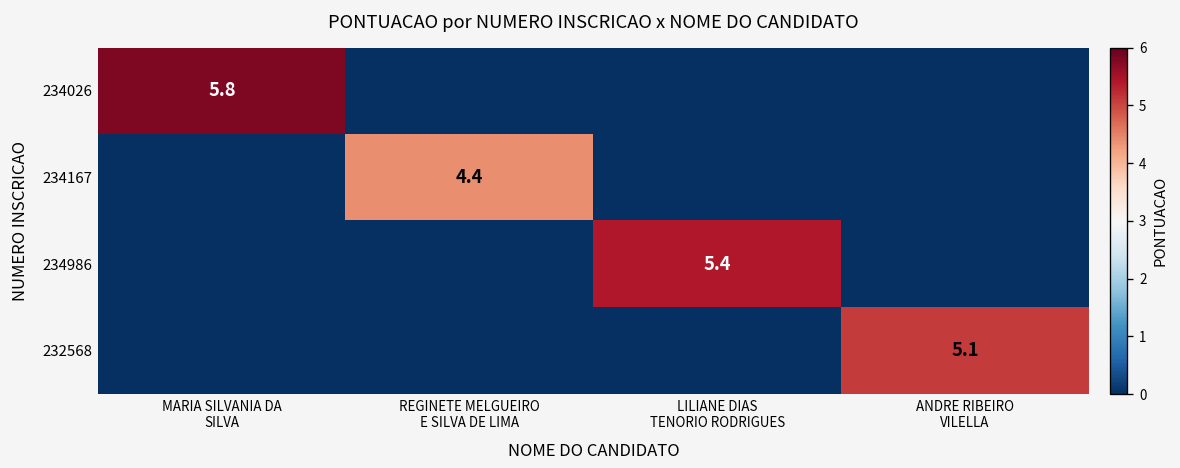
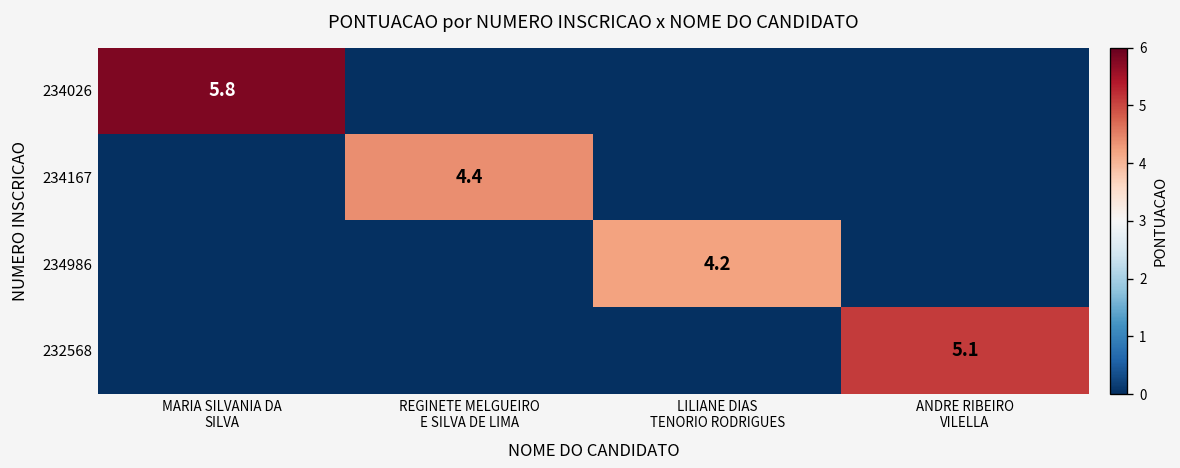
234986, LILIANE DIAS TENORIO RODRIGUES: 5.4 -> 4.2
